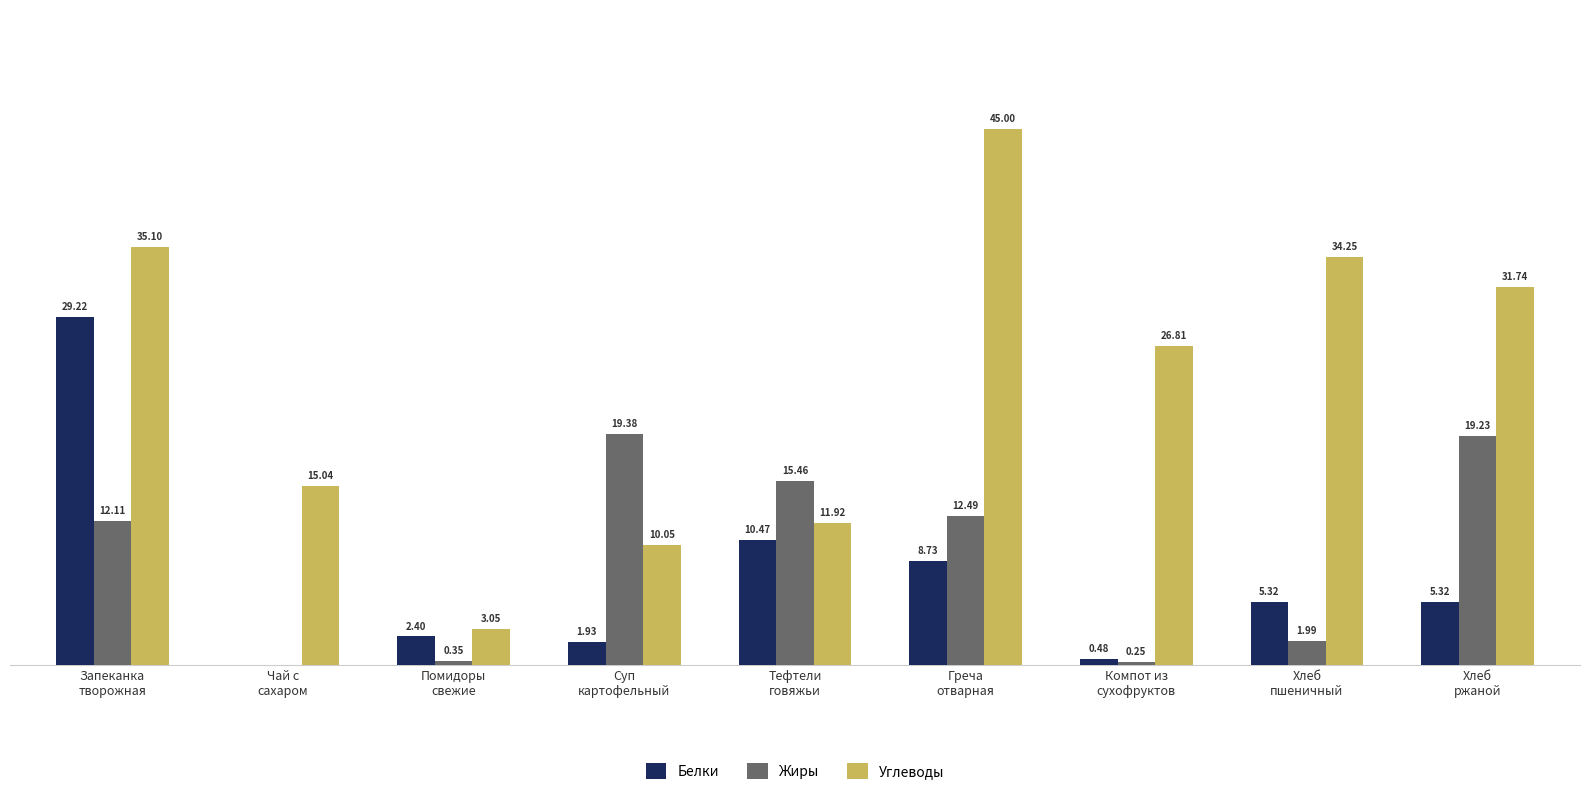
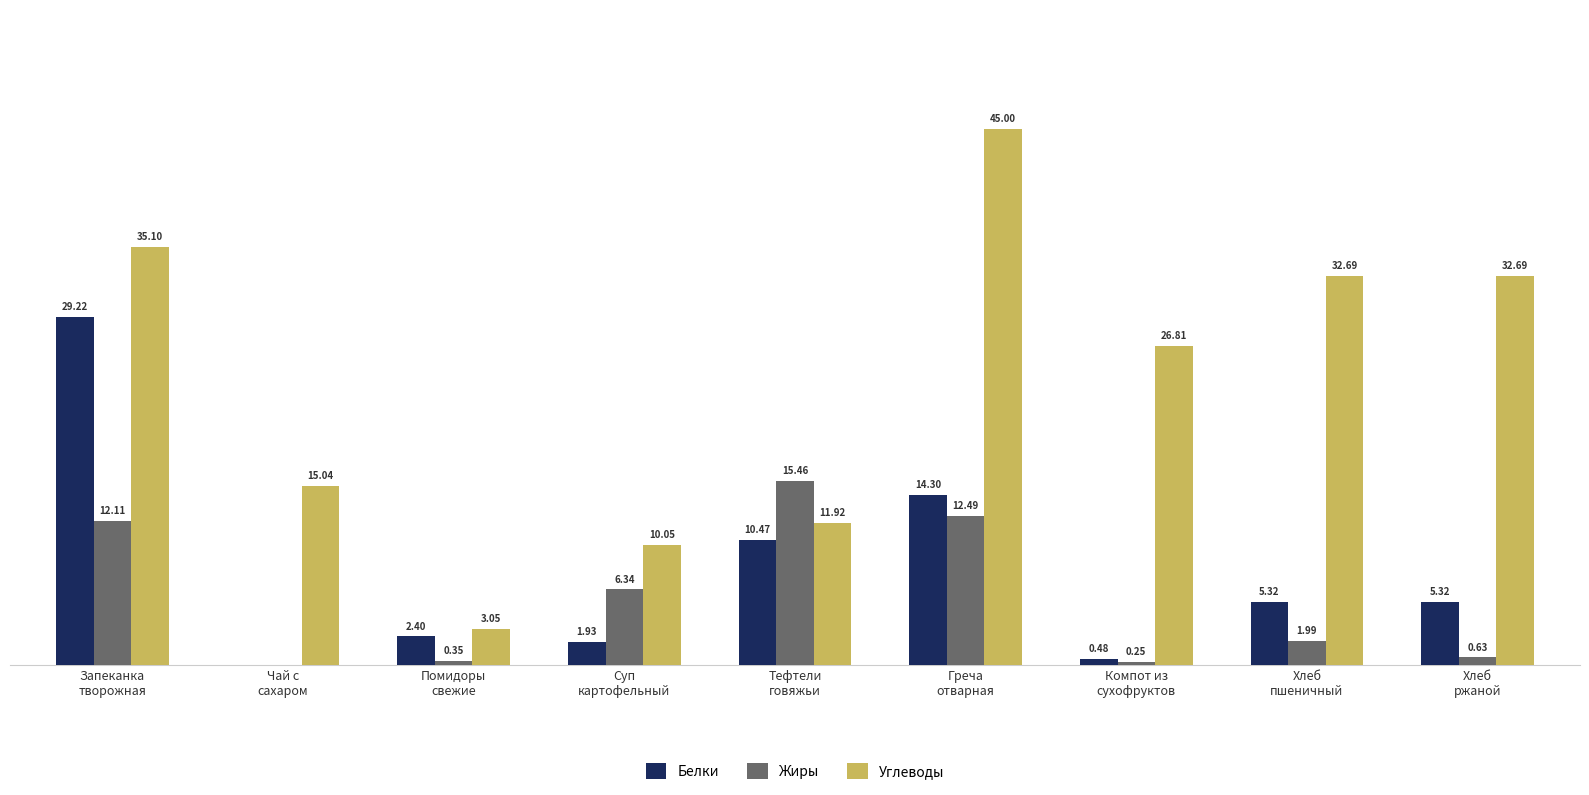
Жиры, Суп картофельный: 19.38 -> 6.34
Белки, Греча отварная: 8.73 -> 14.30
Углеводы, Хлеб пшеничный: 34.25 -> 32.69
Жиры, Хлеб ржаной: 19.23 -> 0.63
Углеводы, Хлеб ржаной: 31.74 -> 32.69
